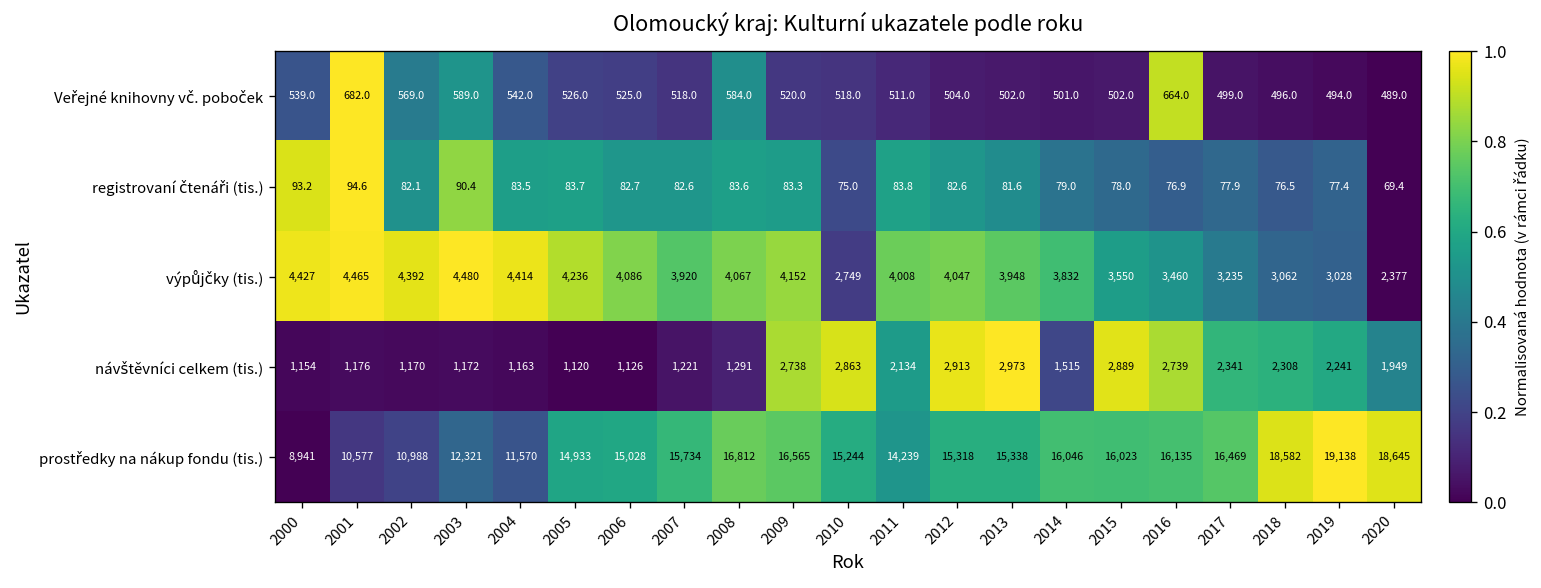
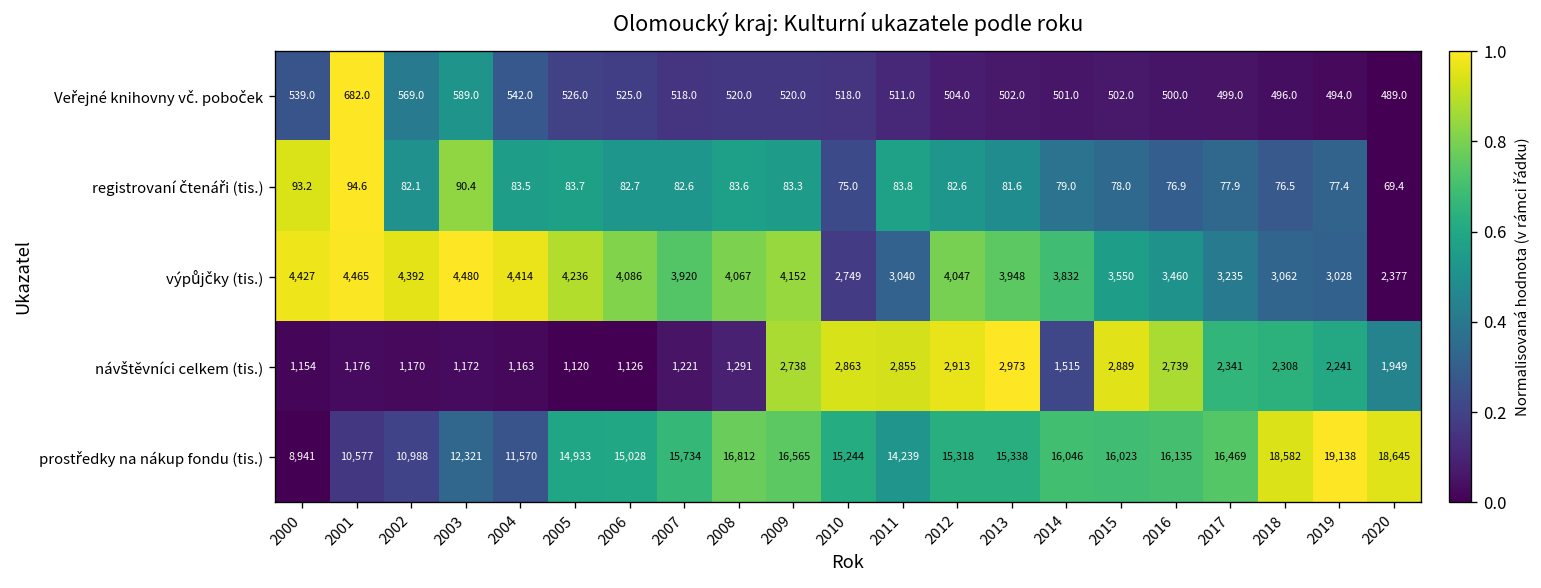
Veřejné knihovny vč. poboček, 2008: 584.0 -> 520.0
Veřejné knihovny vč. poboček, 2016: 664.0 -> 500.0
výpůjčky (tis.), 2011: 4,008 -> 3,040
návštěvníci celkem (tis.), 2011: 2,134 -> 2,855
